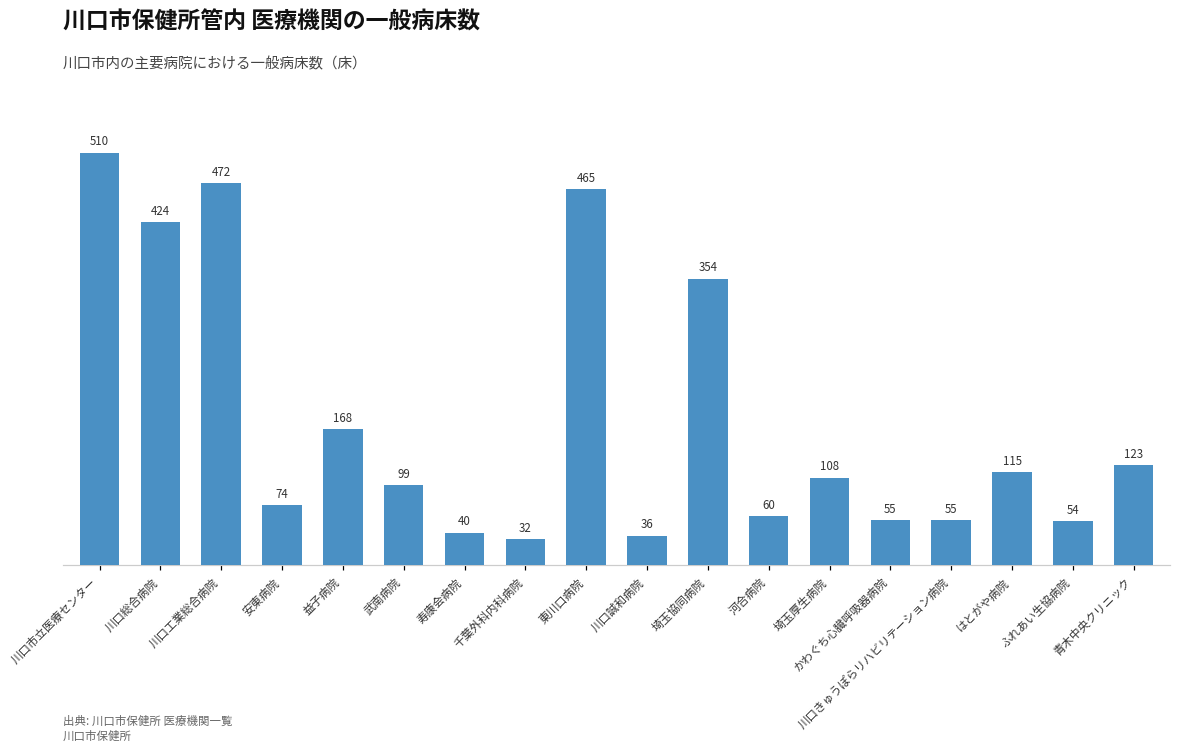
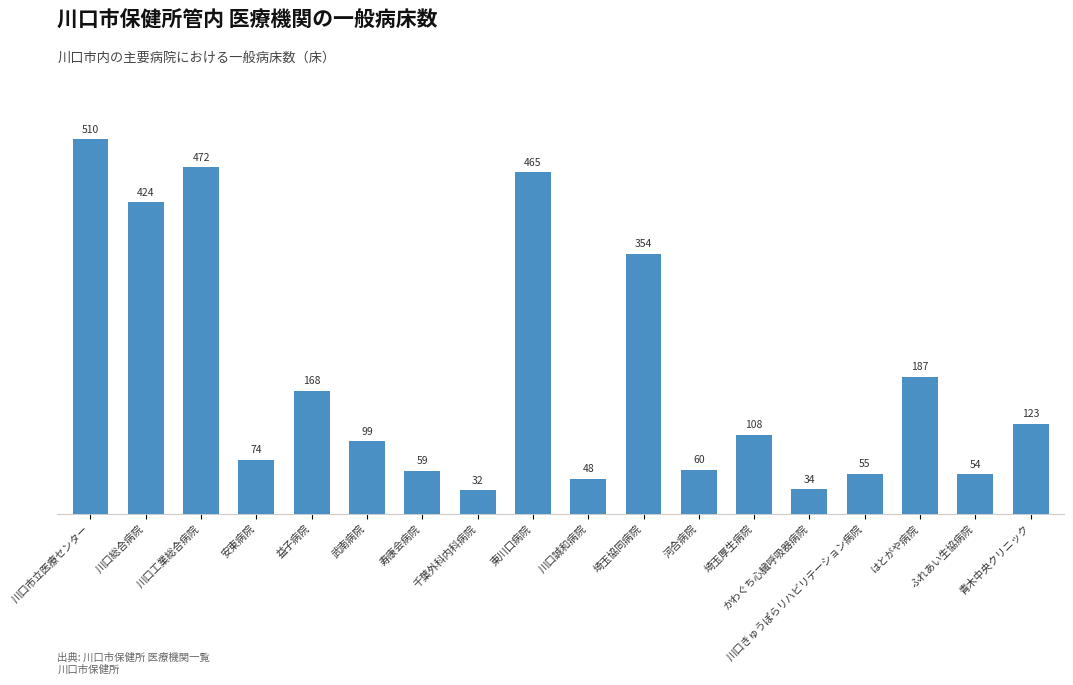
寿康会病院: 40 -> 59
川口誠和病院: 36 -> 48
かわぐち心臓呼吸器病院: 55 -> 34
はとがや病院: 115 -> 187
